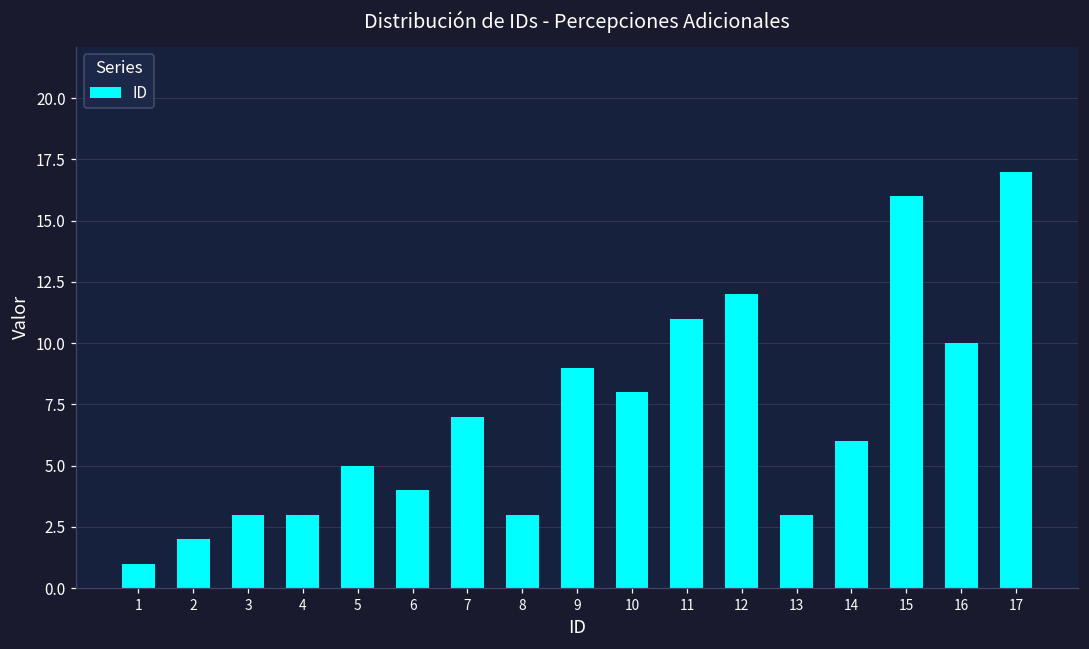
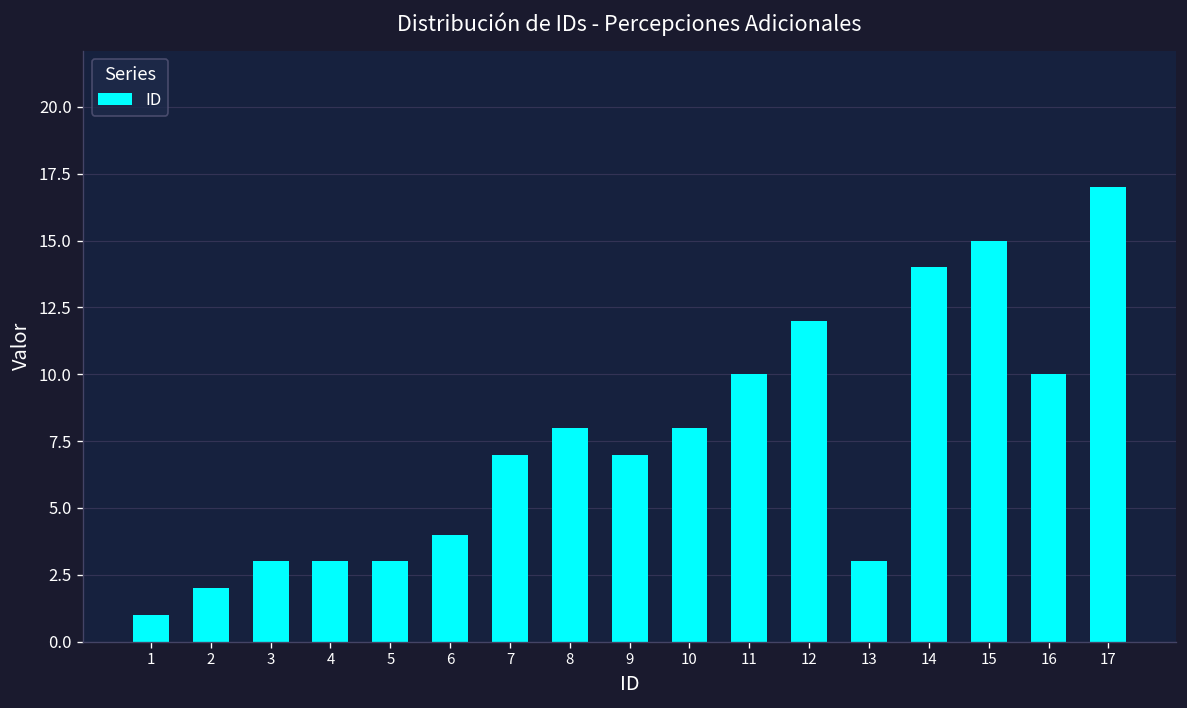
5: 5 -> 3
8: 3 -> 8
9: 9 -> 7
11: 11 -> 10
14: 6 -> 14
15: 16 -> 15
